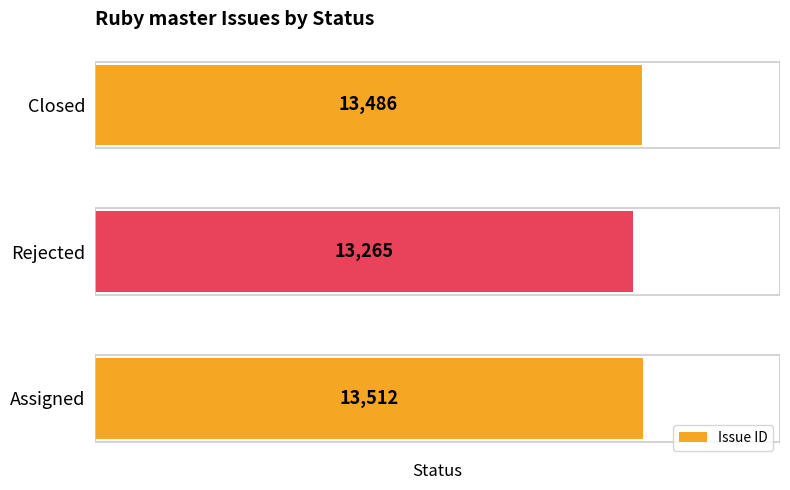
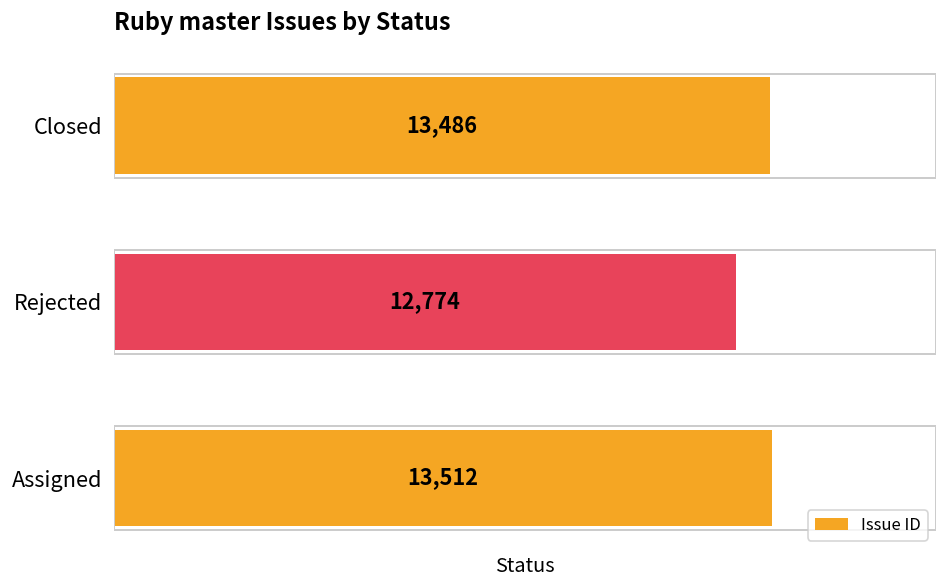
Rejected: 13,265 -> 12,774
